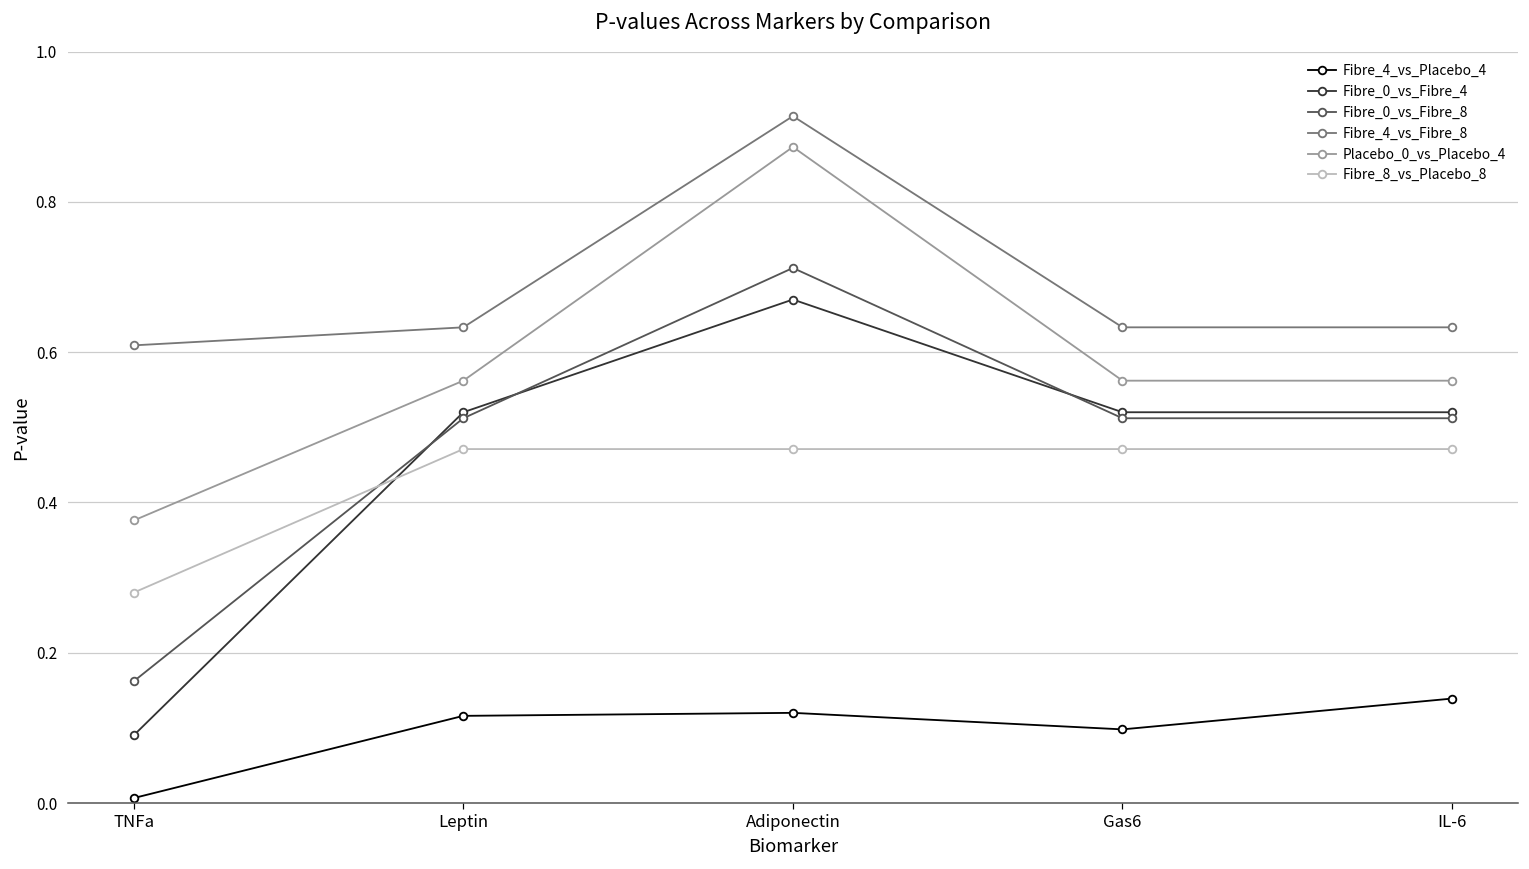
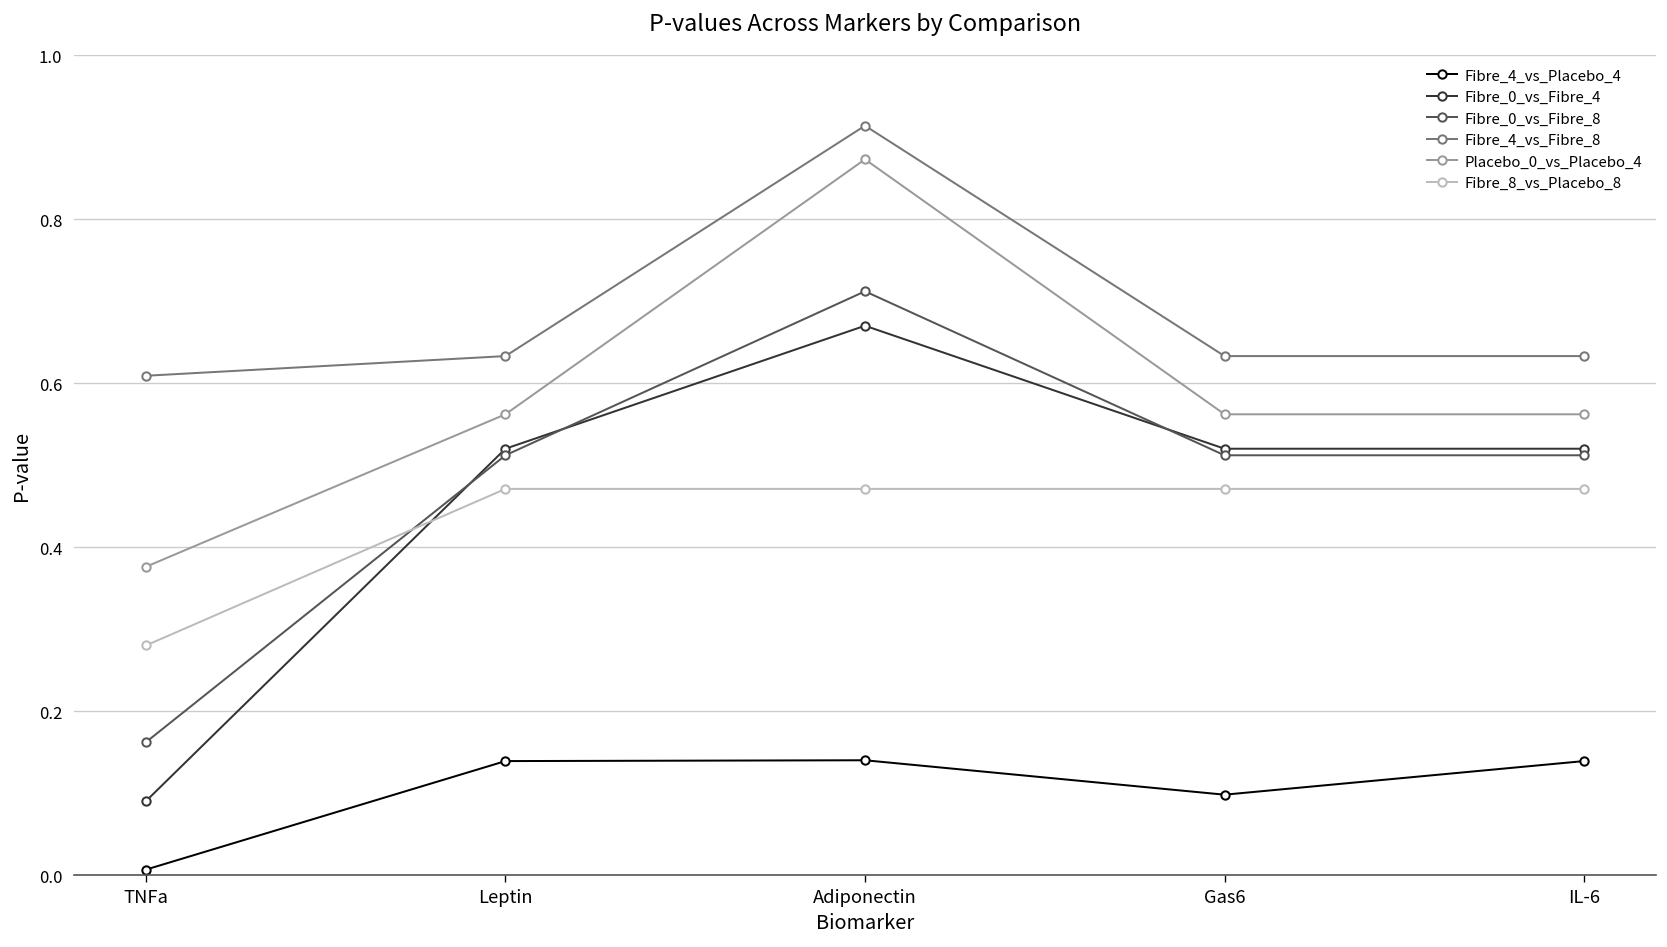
Fibre_4_vs_Placebo_4, Leptin: 0.12 -> 0.14
Fibre_4_vs_Placebo_4, Adiponectin: 0.12 -> 0.14
